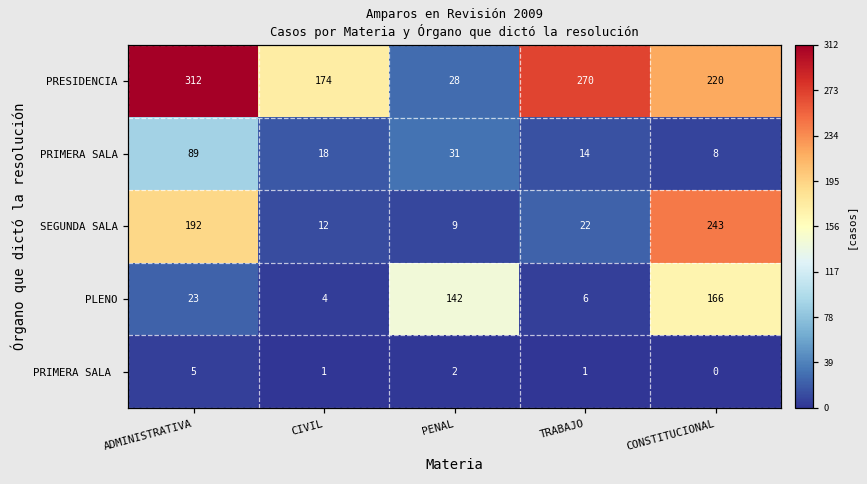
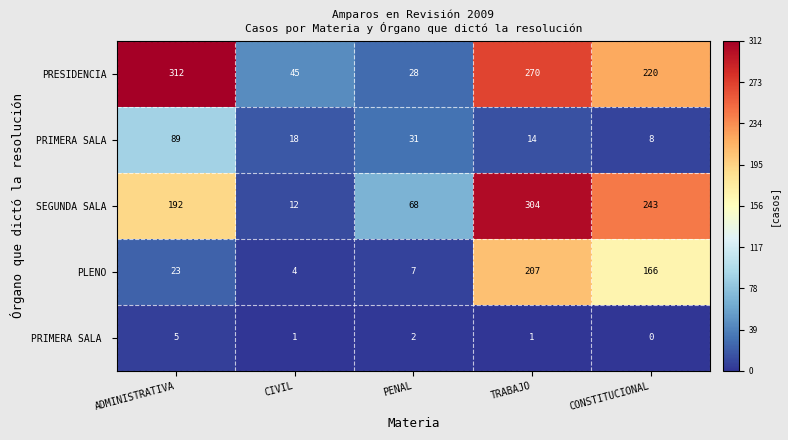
PRESIDENCIA, CIVIL: 174 -> 45
SEGUNDA SALA, PENAL: 9 -> 68
SEGUNDA SALA, TRABAJO: 22 -> 304
PLENO, PENAL: 142 -> 7
PLENO, TRABAJO: 6 -> 207
